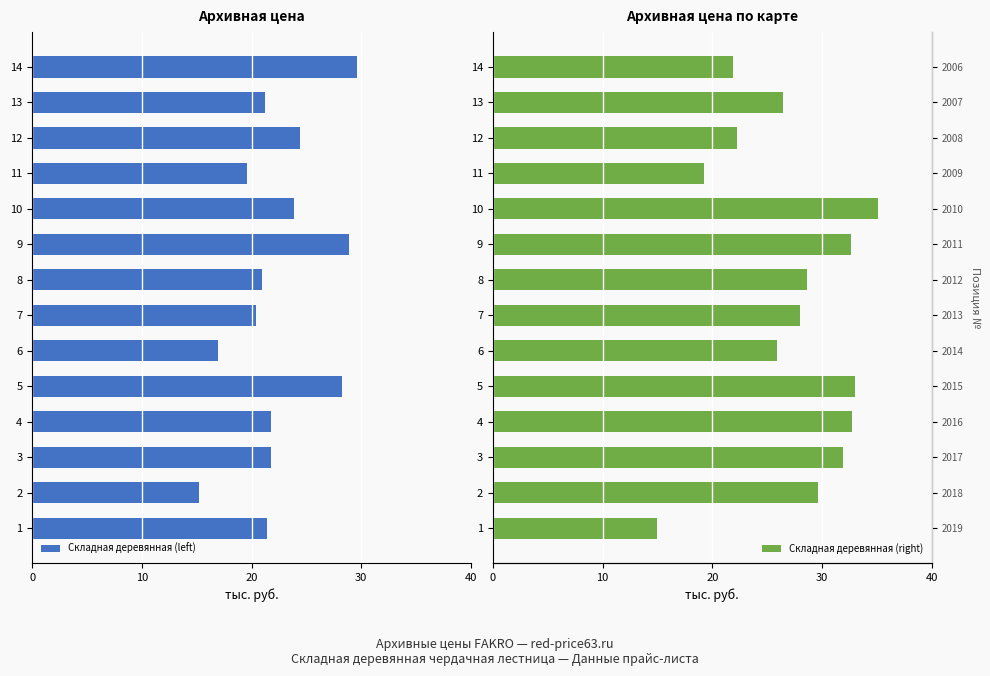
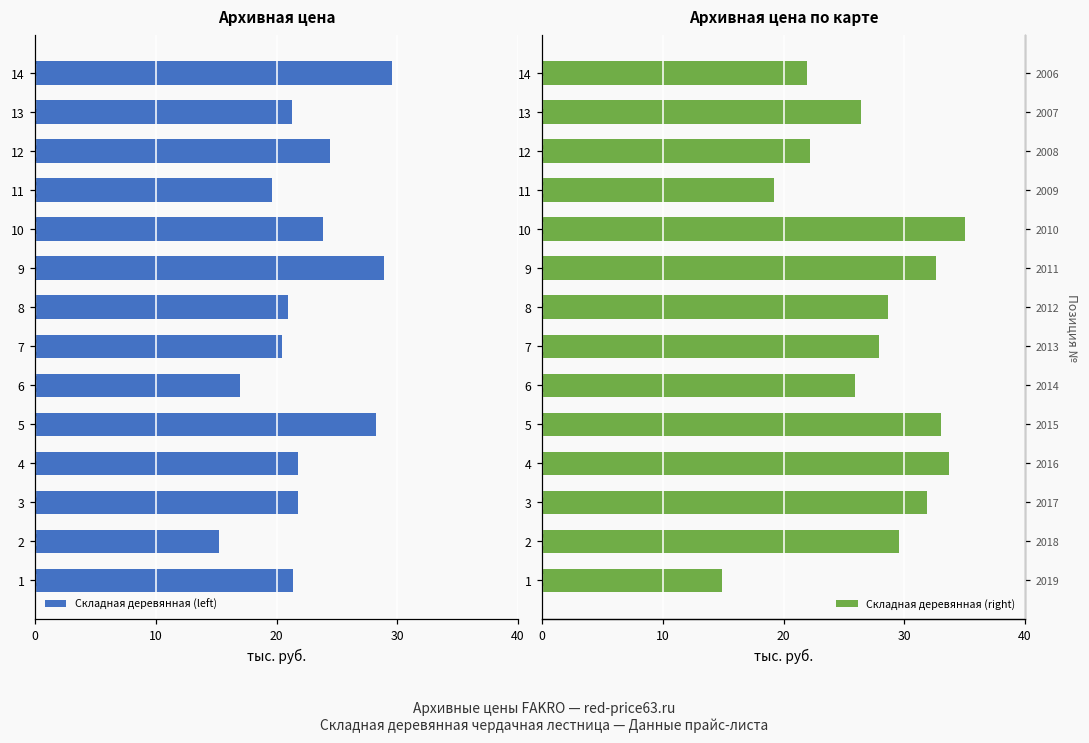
Архивная цена по карте, 4: 32.7 -> 33.7
